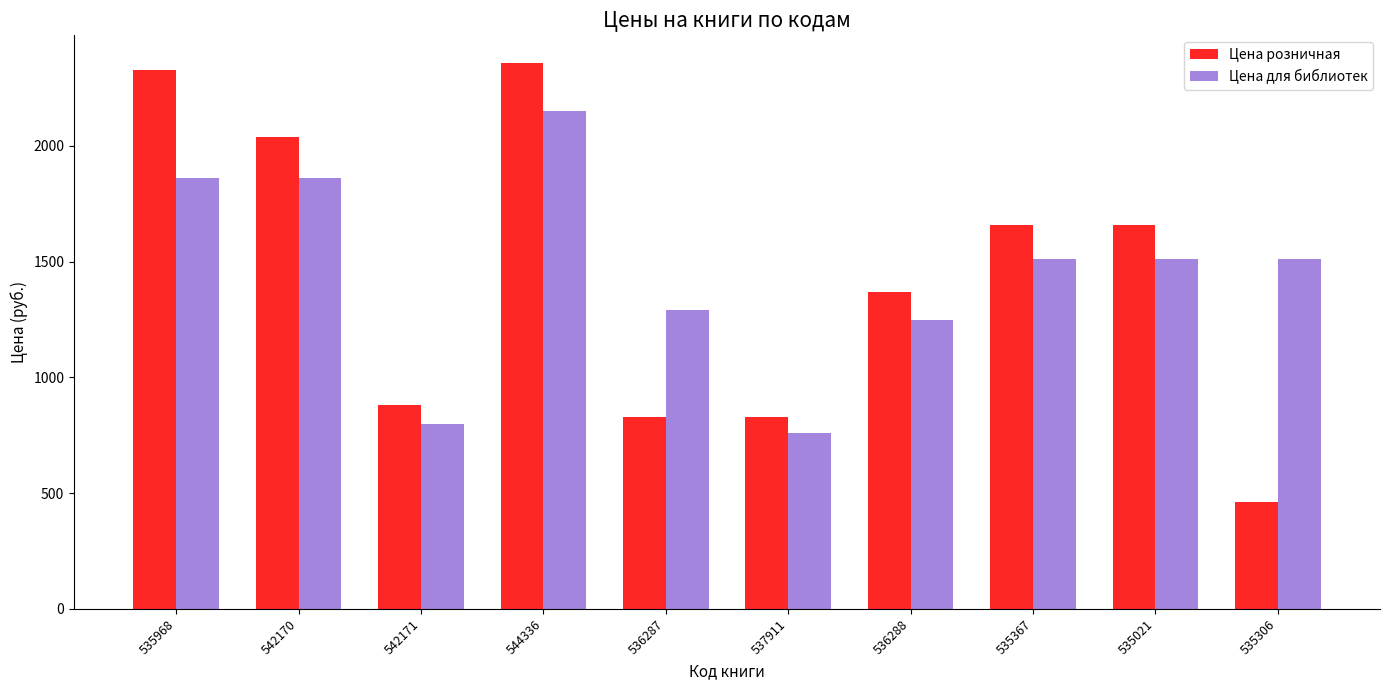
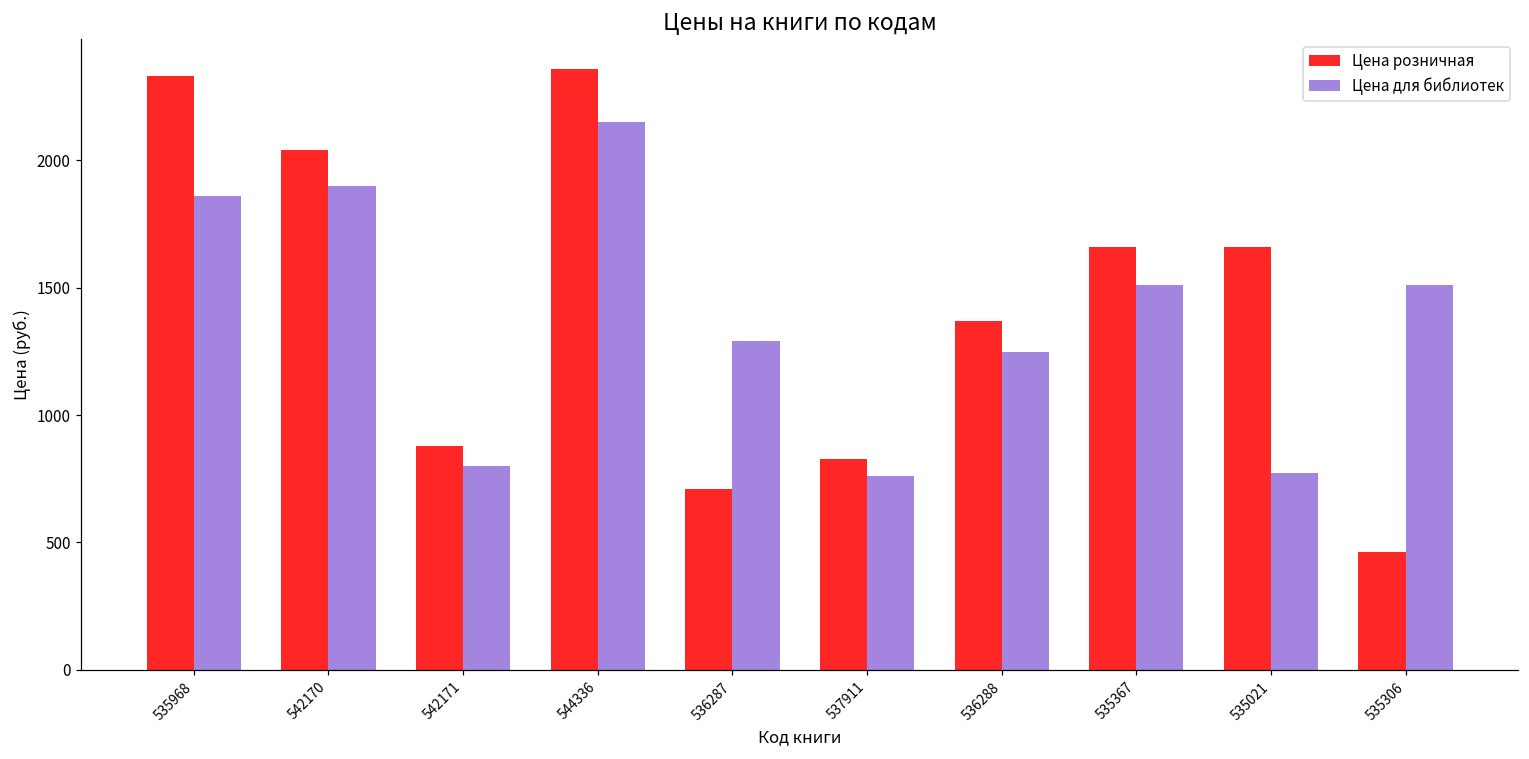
Цена для библиотек, 542170: 1860 -> 1900
Цена розничная, 536287: 830 -> 710
Цена для библиотек, 535021: 1510 -> 770
